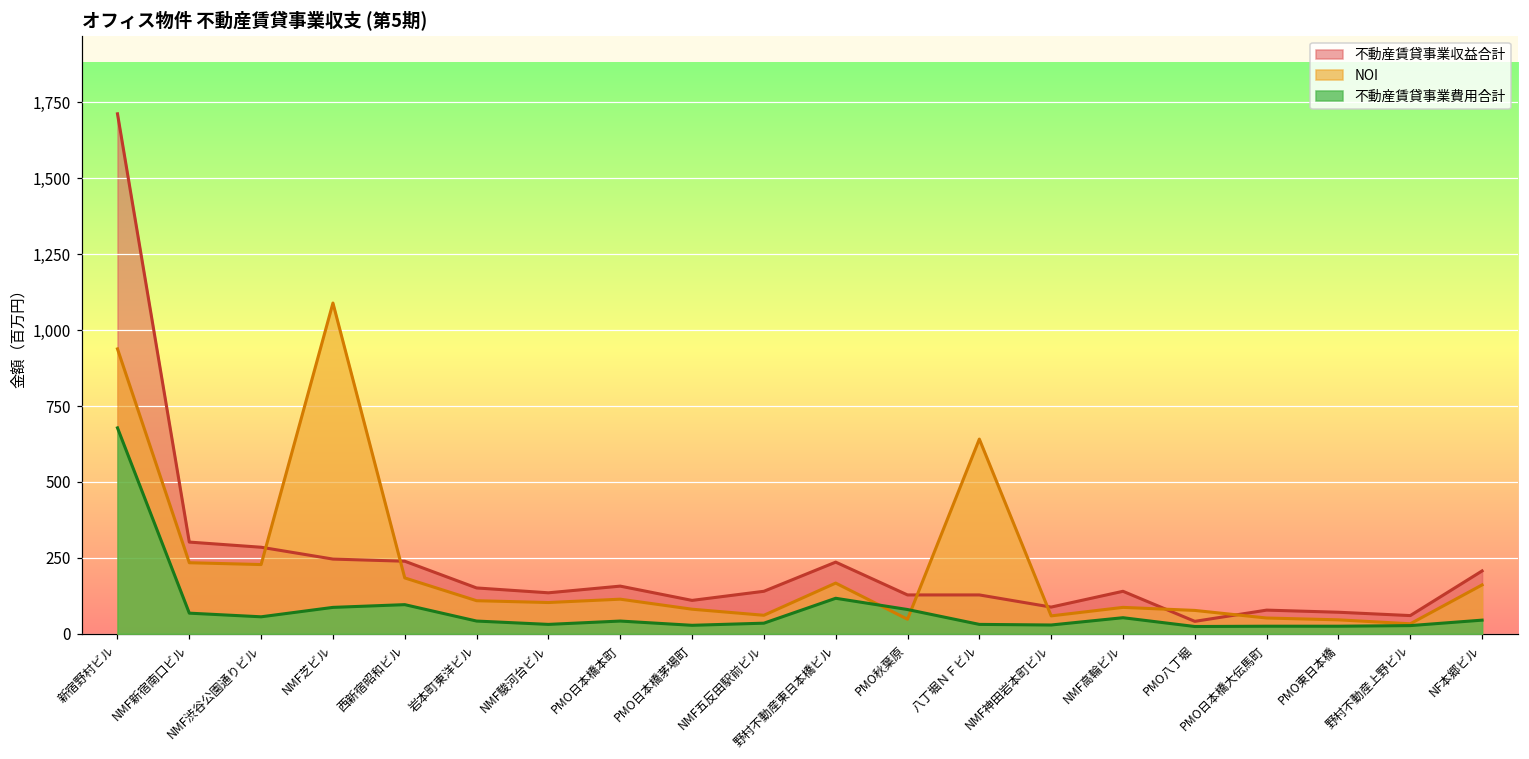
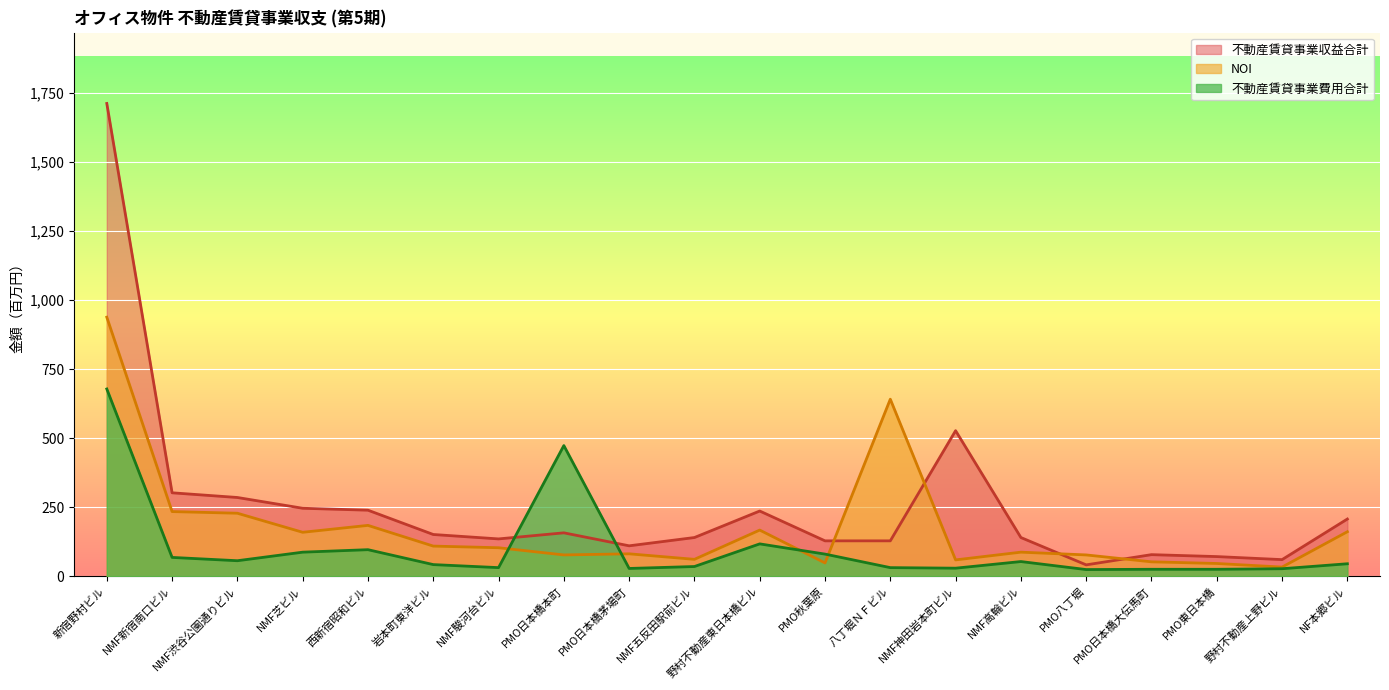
NOI, NMF芝ビル: 1,090 -> 160
NOI, PMO日本橋本町: 110 -> 80
不動産賃貸事業費用合計, PMO日本橋本町: 40 -> 470
不動産賃貸事業収益合計, NMF神田岩本町ビル: 90 -> 530
